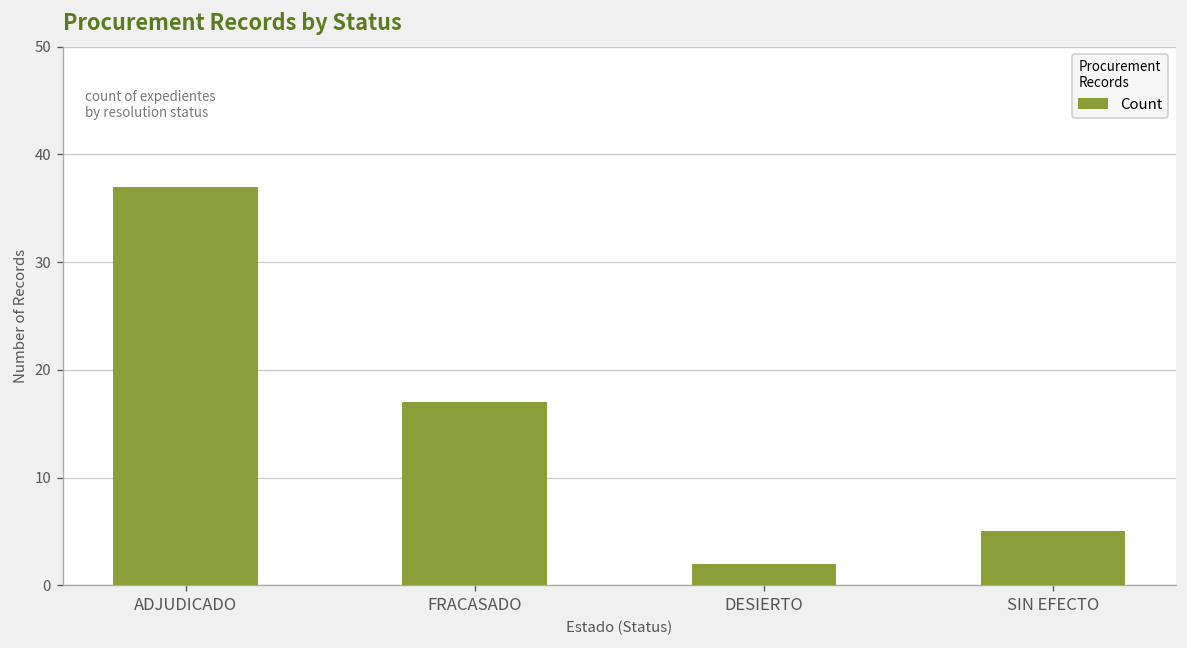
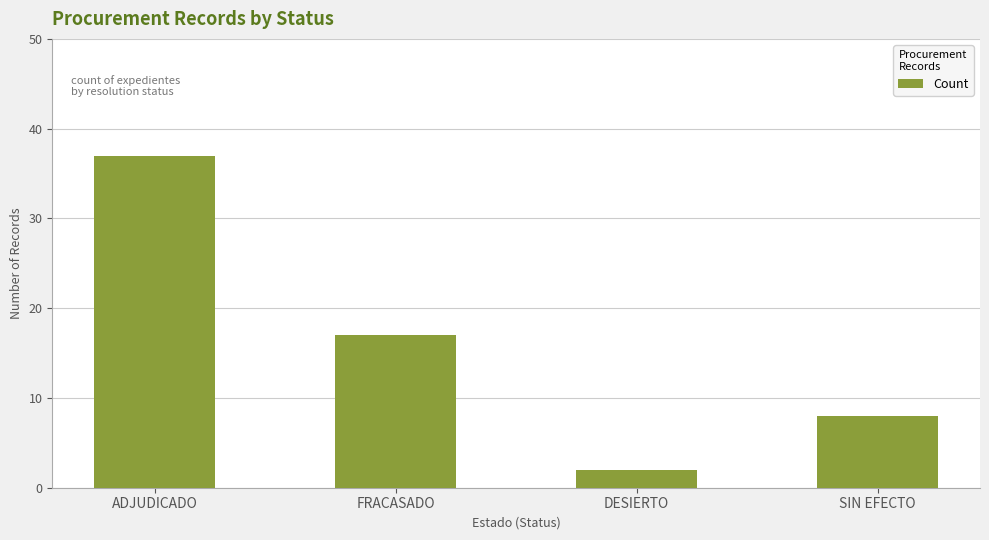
SIN EFECTO: 5 -> 8
